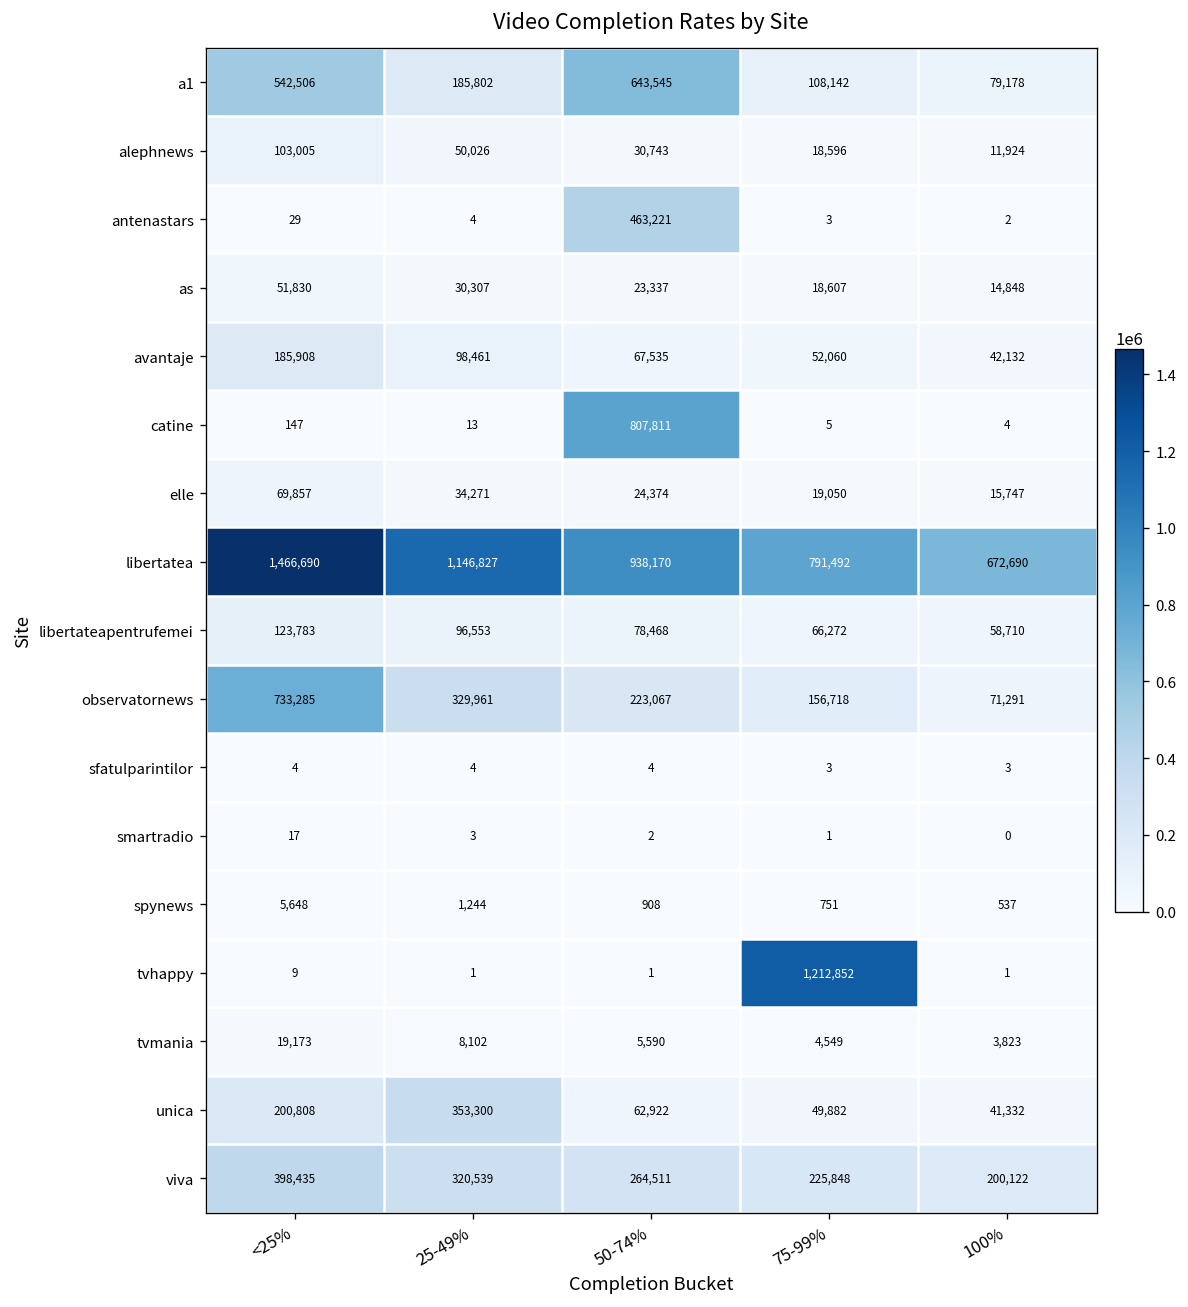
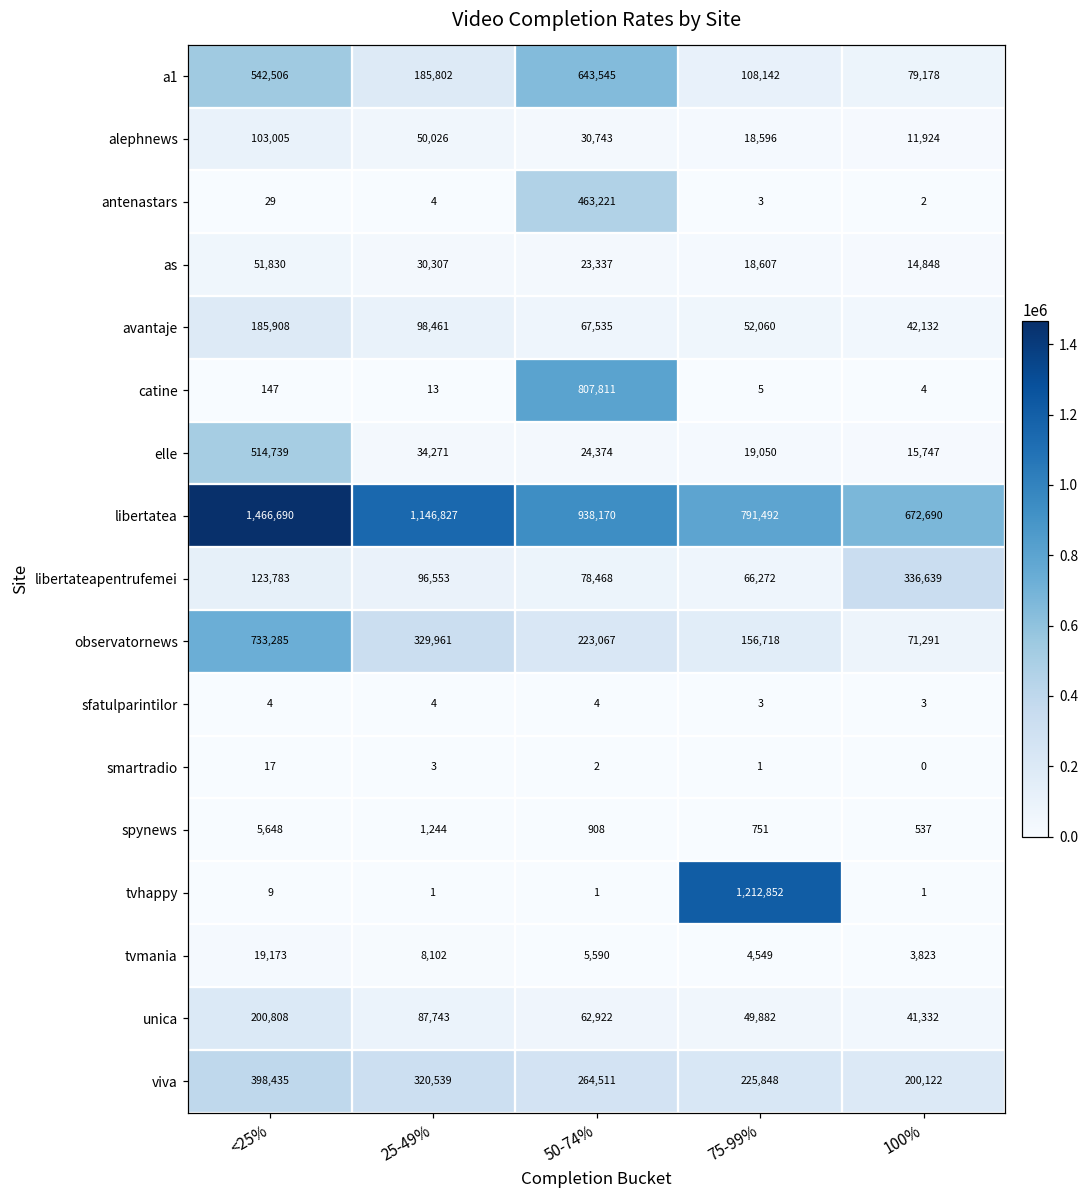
elle, <25%: 69,857 -> 514,739
libertateapentrufemei, 100%: 58,710 -> 336,639
unica, 25-49%: 353,300 -> 87,743
